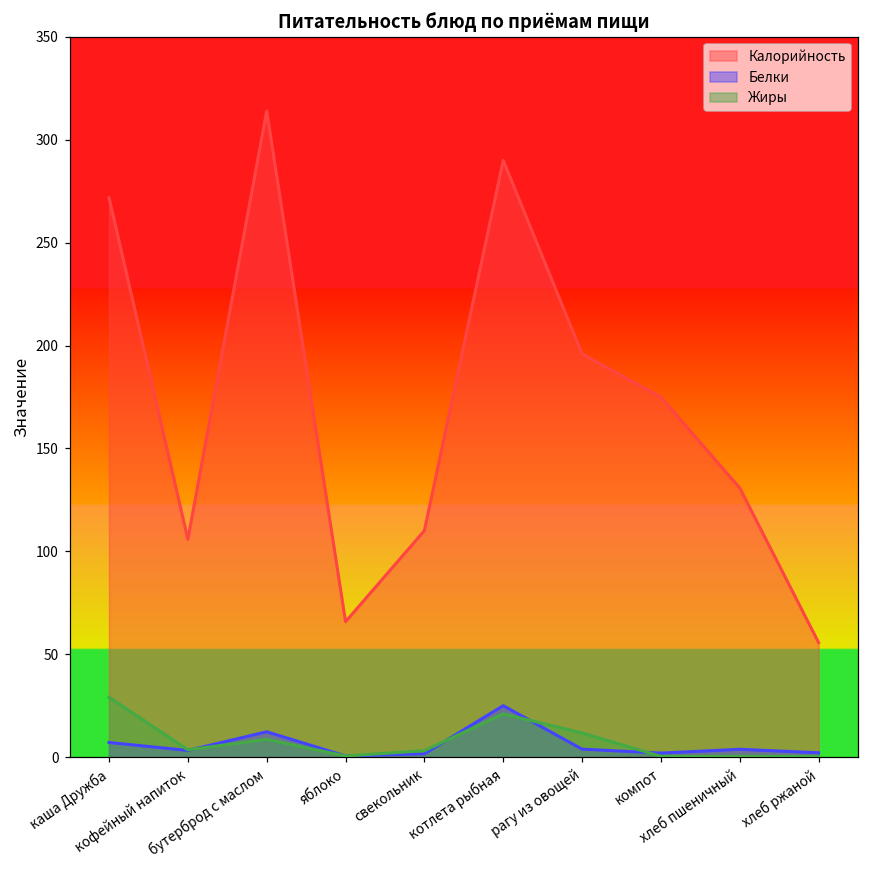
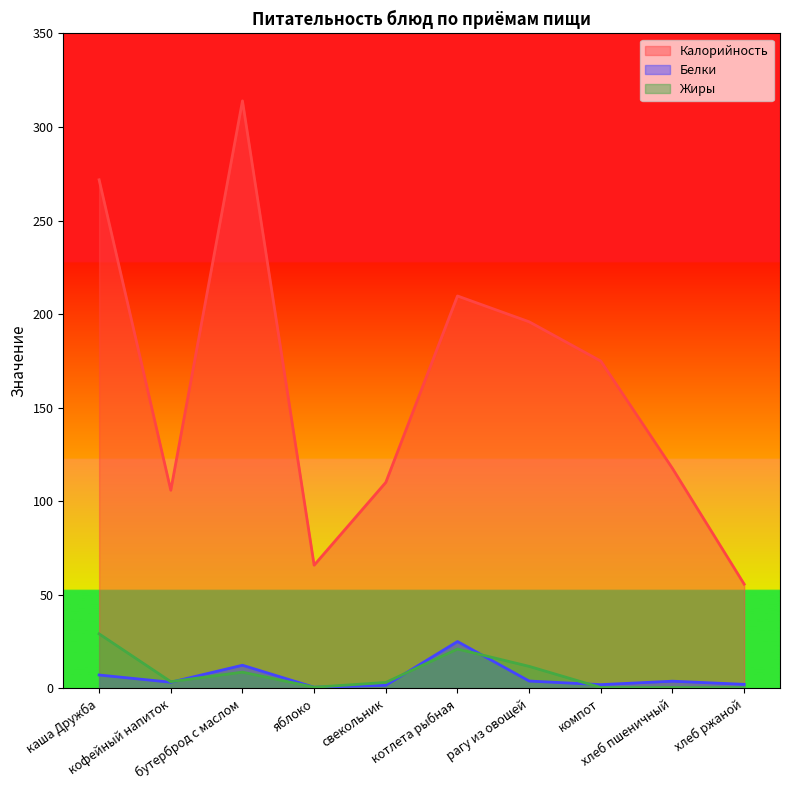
Калорийность, котлета рыбная: 290 -> 210
Калорийность, хлеб пшеничный: 131 -> 118
